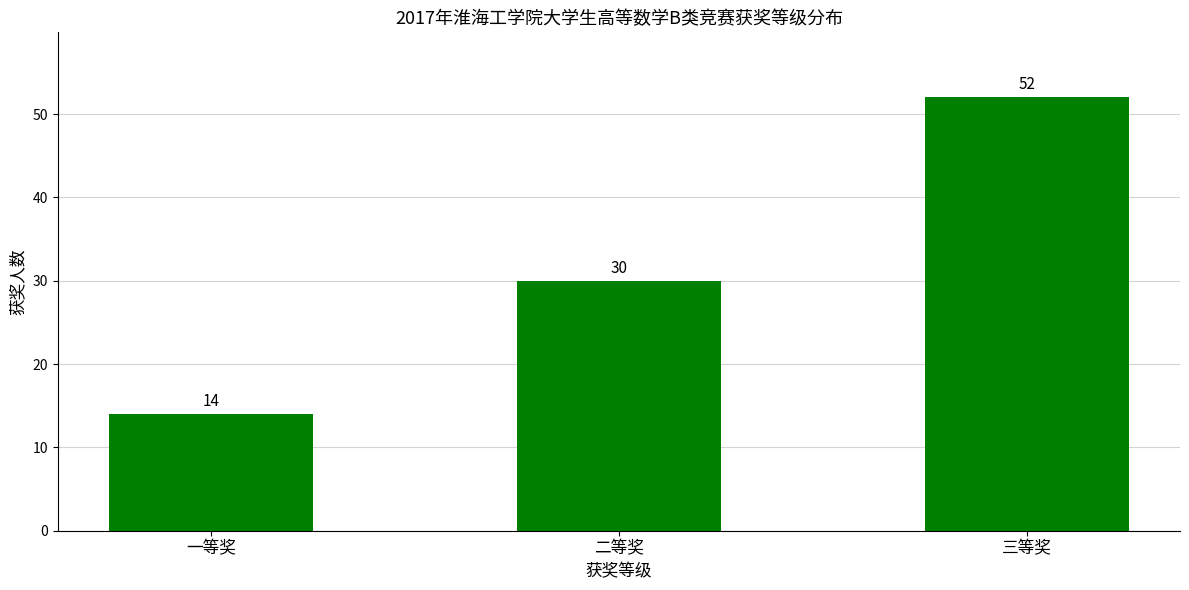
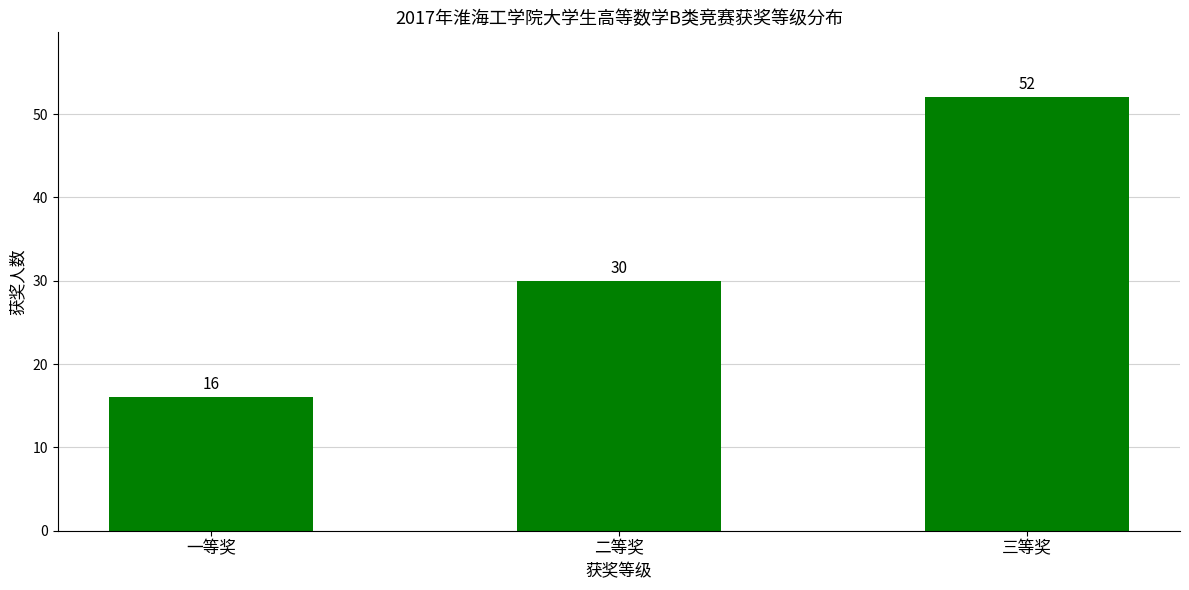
一等奖: 14 -> 16
